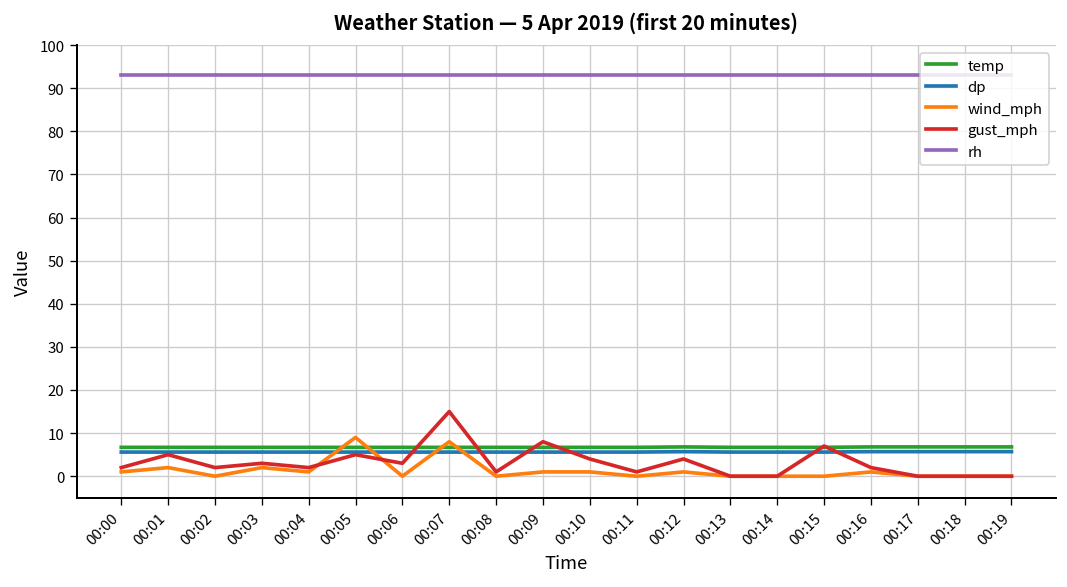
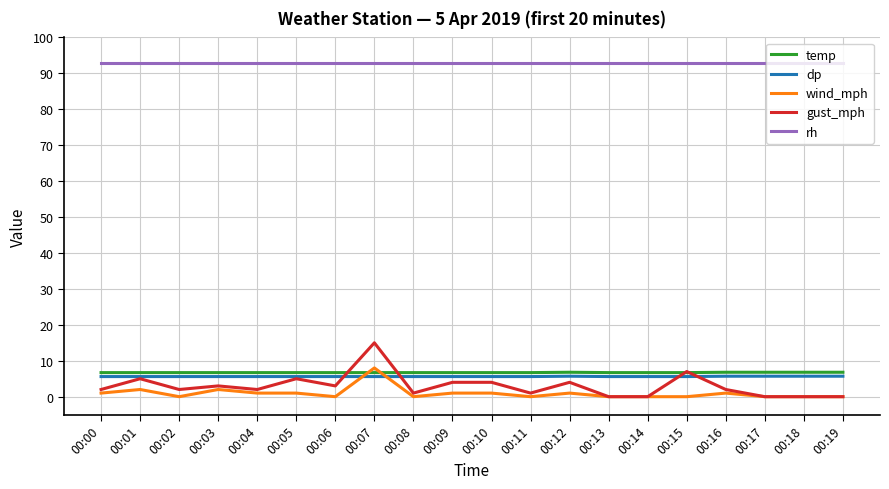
wind_mph, 00:05: 9 -> 1
gust_mph, 00:09: 8 -> 4
